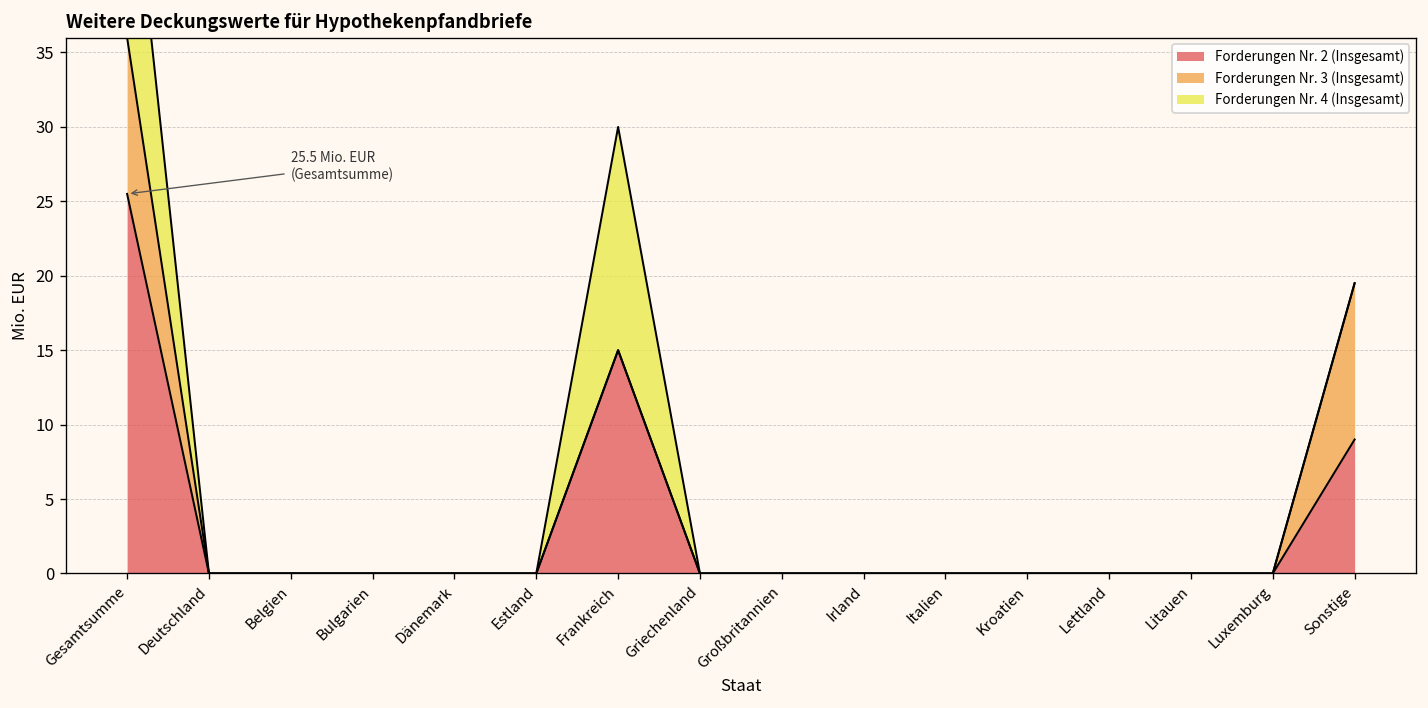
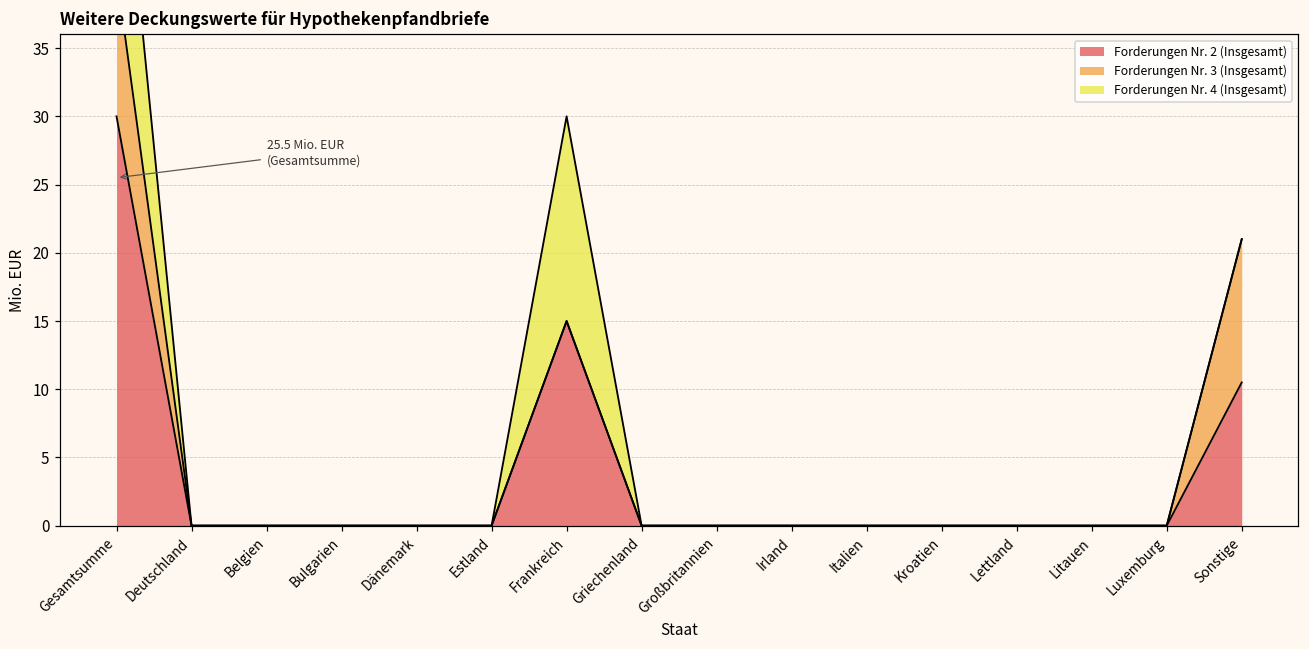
Forderungen Nr. 2 (Insgesamt), Gesamtsumme: 25.5 -> 30.0
Forderungen Nr. 2 (Insgesamt), Sonstige: 9.0 -> 10.5
